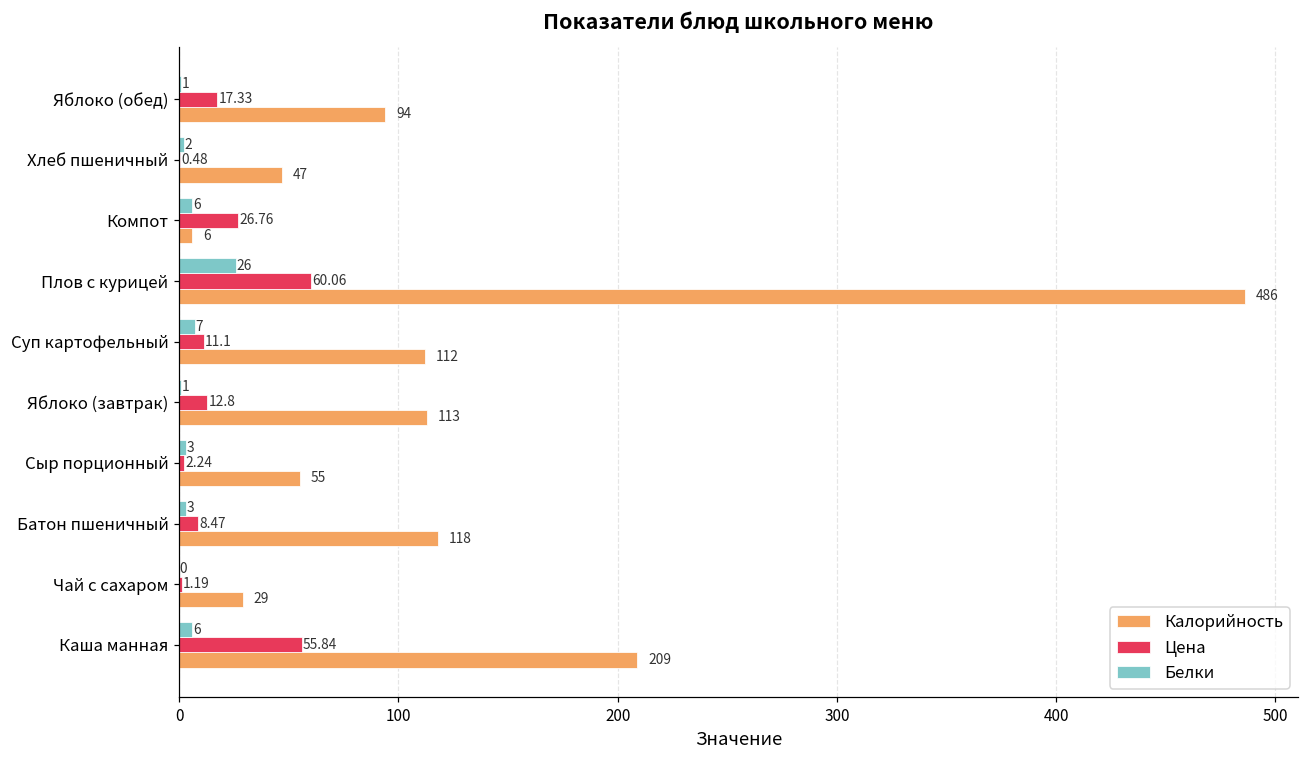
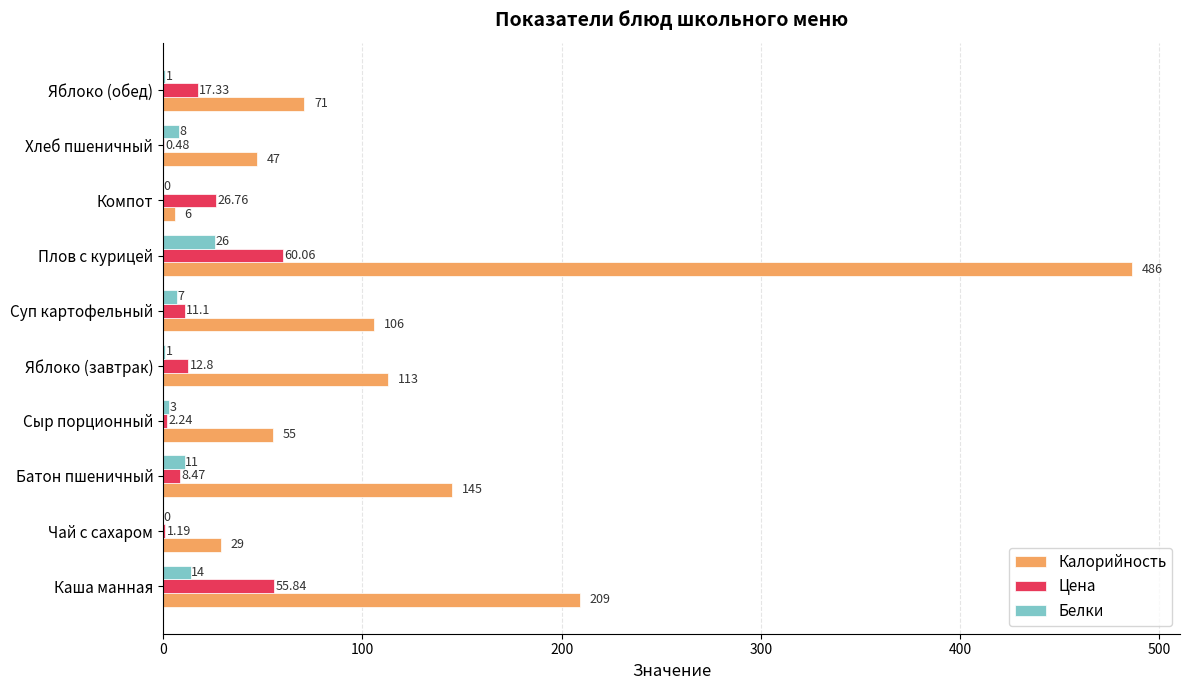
Калорийность, Яблоко (обед): 94 -> 71
Белки, Хлеб пшеничный: 2 -> 8
Белки, Компот: 6 -> 0
Калорийность, Суп картофельный: 112 -> 106
Белки, Батон пшеничный: 3 -> 11
Калорийность, Батон пшеничный: 118 -> 145
Белки, Каша манная: 6 -> 14
